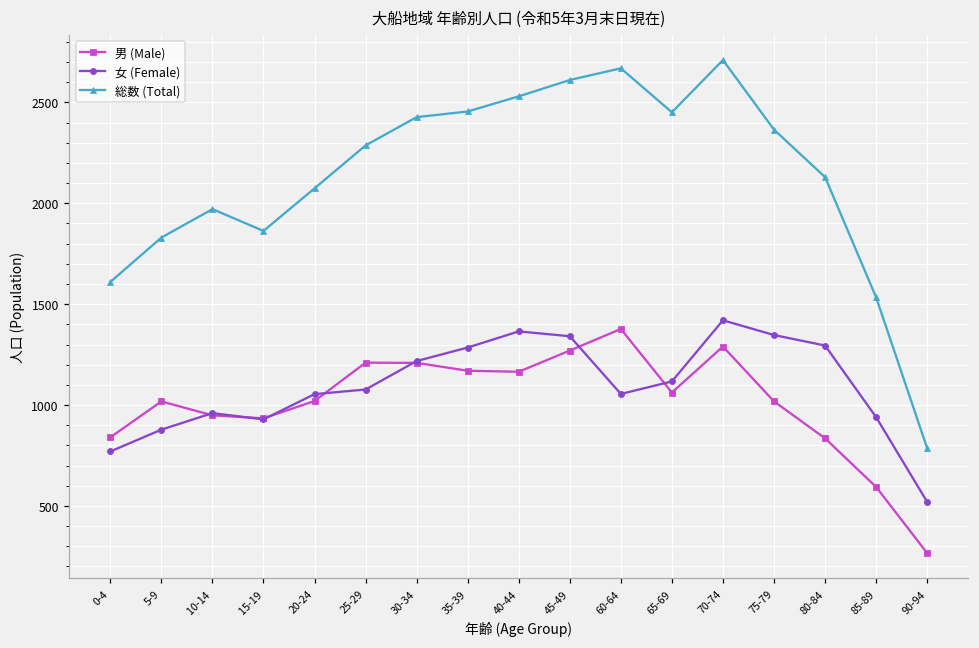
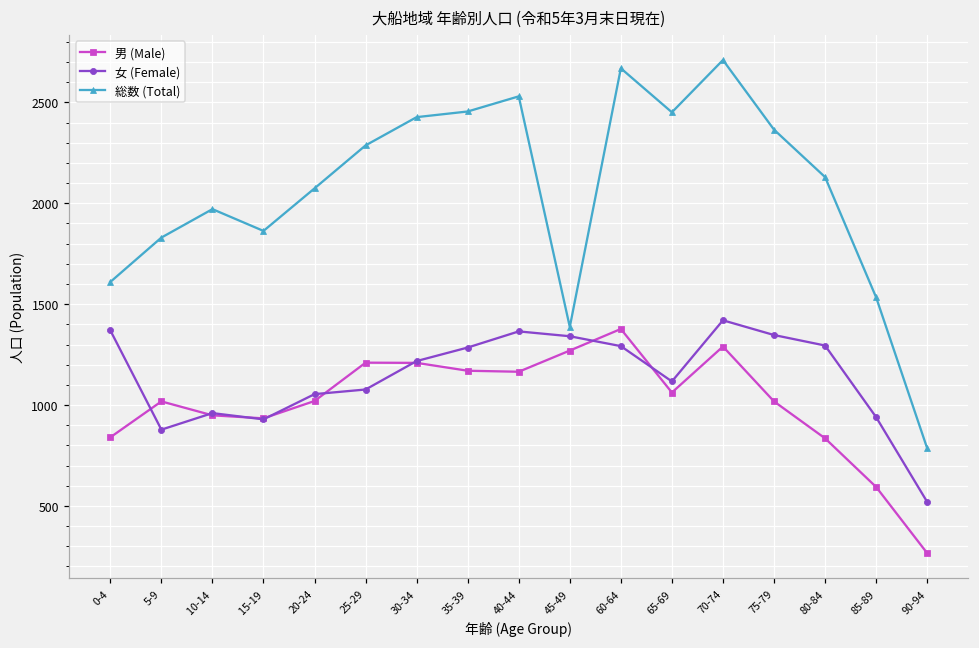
女 (Female), 0-4: 770 -> 1370
総数 (Total), 45-49: 2610 -> 1390
女 (Female), 60-64: 1060 -> 1290
